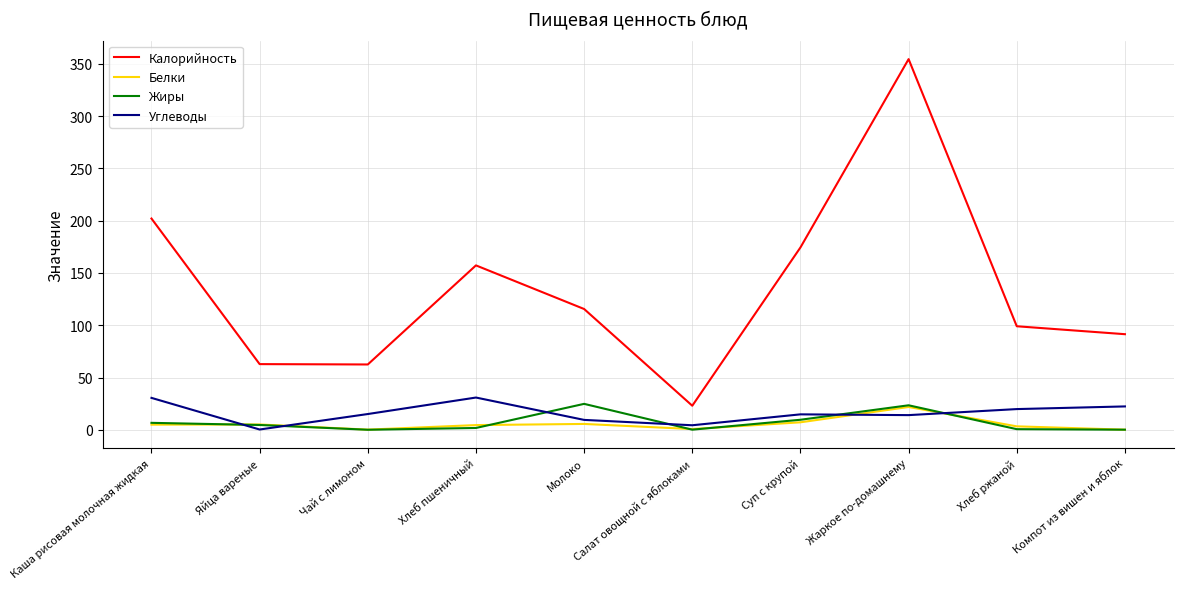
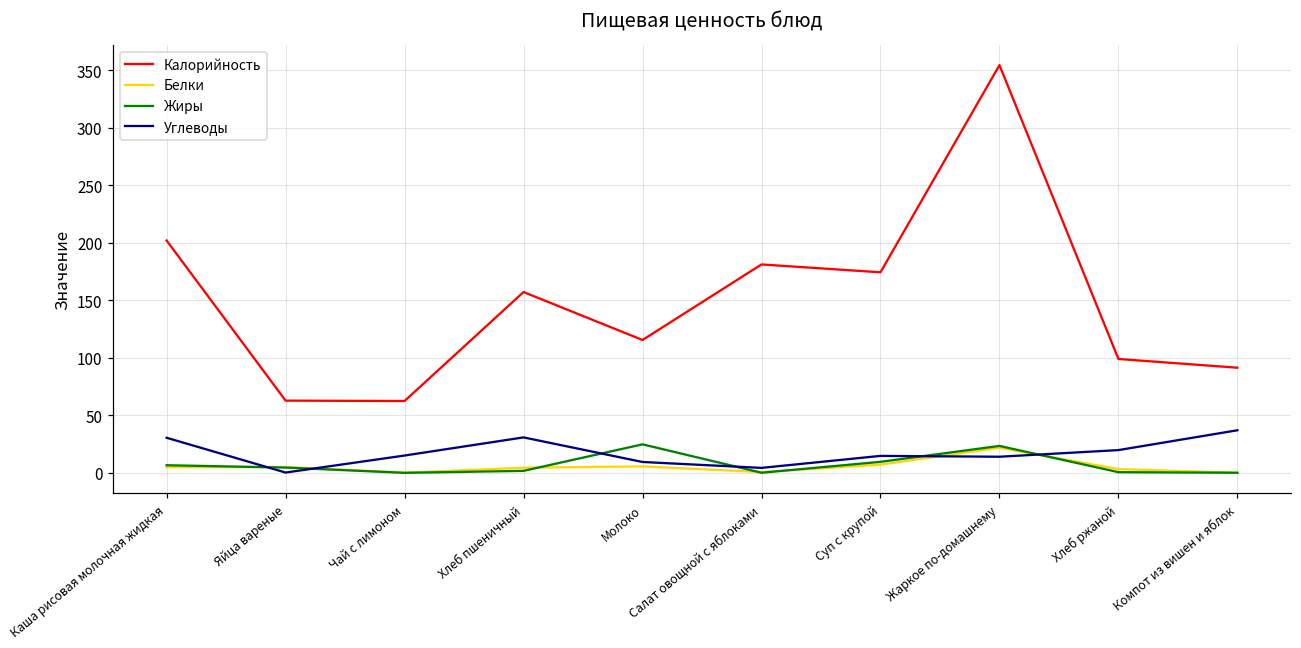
Калорийность, Салат овощной с яблоками: 23 -> 181
Углеводы, Компот из вишен и яблок: 22 -> 37
